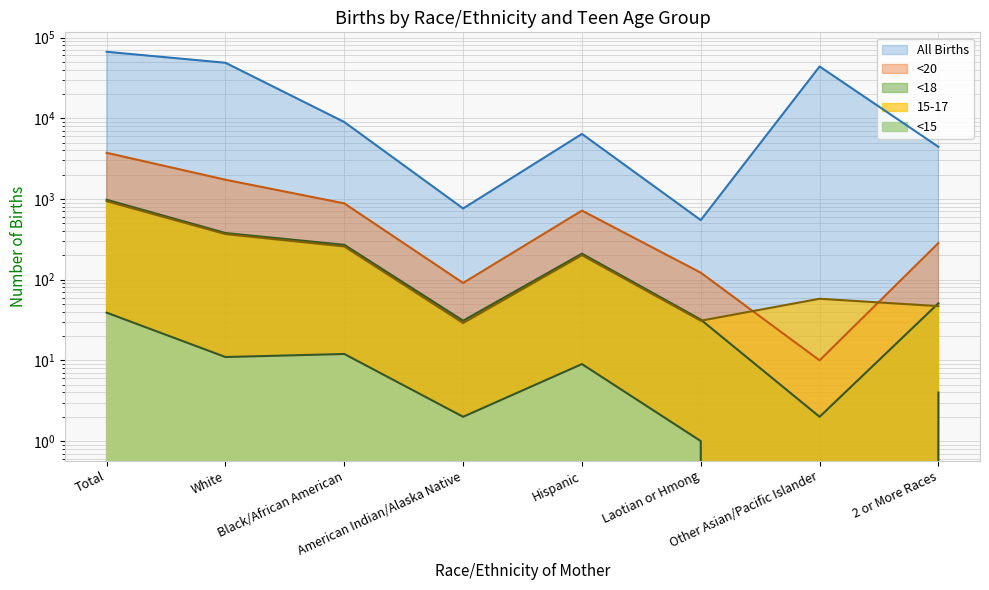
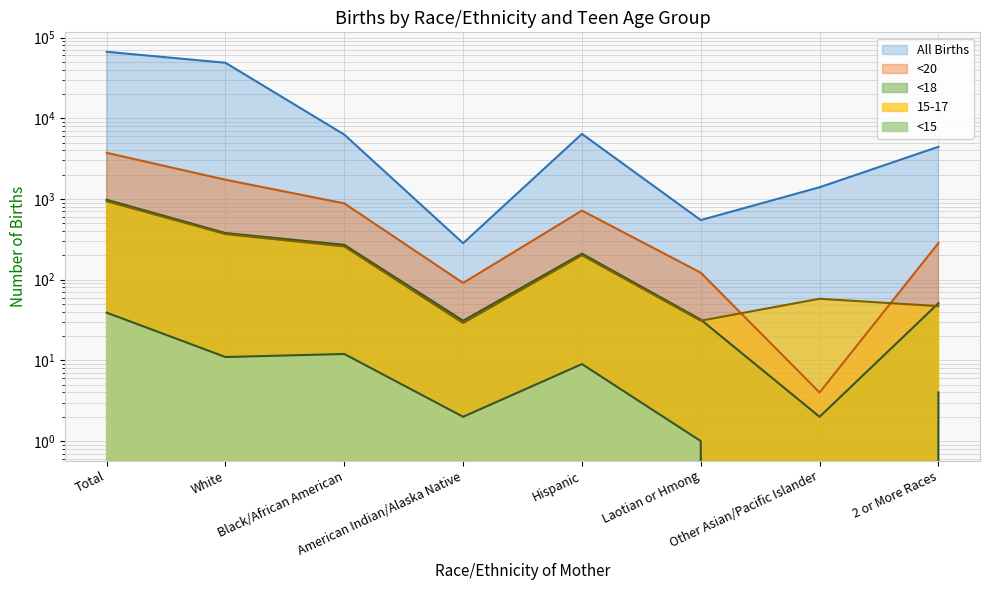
All Births, Black/African American: 9000 -> 6000
All Births, American Indian/Alaska Native: 800 -> 280
All Births, Other Asian/Pacific Islander: 40000 -> 1400
<20, Other Asian/Pacific Islander: 10 -> 4
